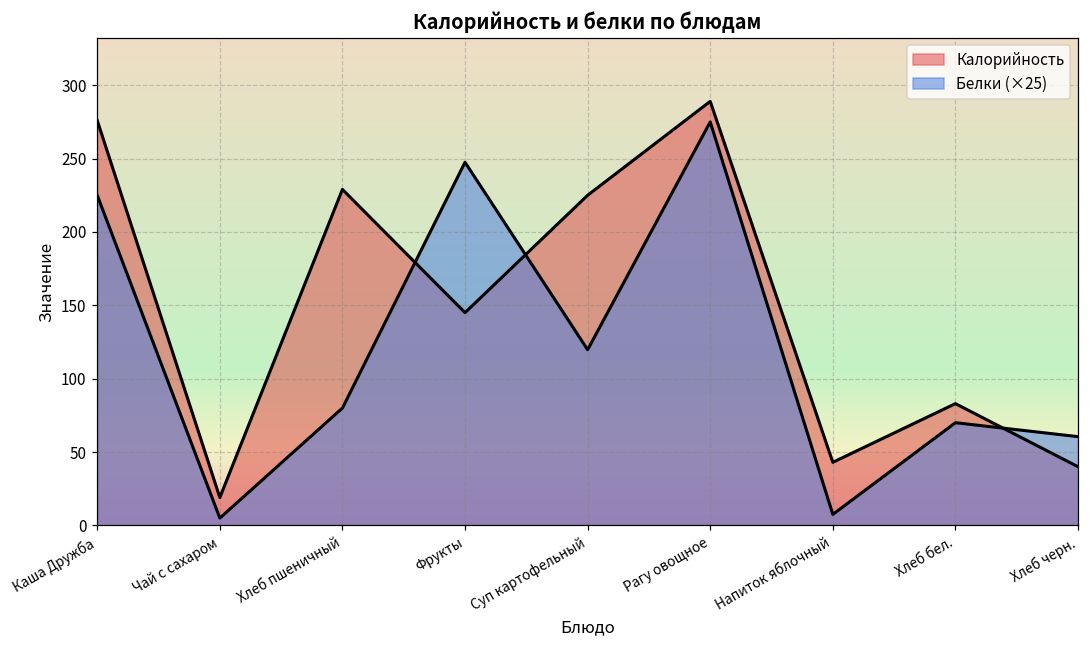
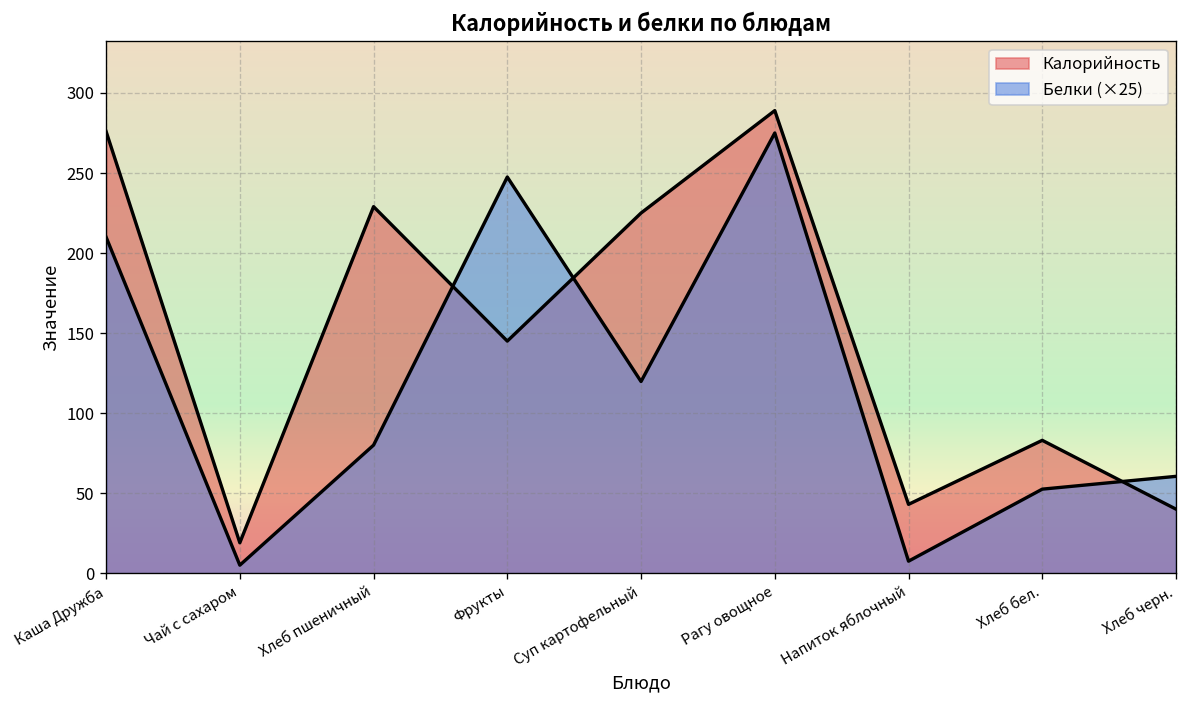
Белки (×25), Каша Дружба: 225 -> 210
Белки (×25), Хлеб бел.: 70 -> 53
